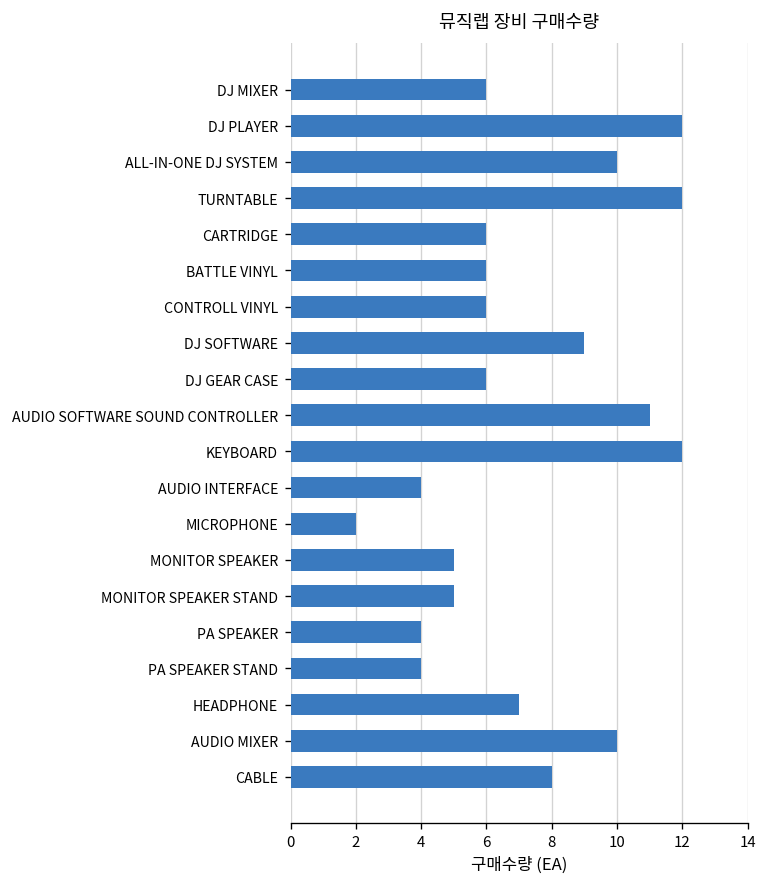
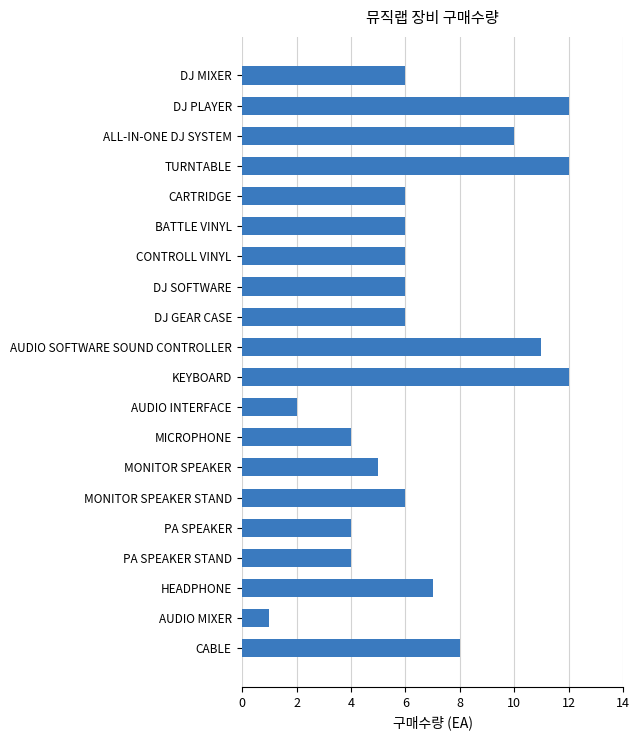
DJ SOFTWARE: 9 -> 6
AUDIO INTERFACE: 4 -> 2
MICROPHONE: 2 -> 4
MONITOR SPEAKER STAND: 5 -> 6
AUDIO MIXER: 10 -> 1
